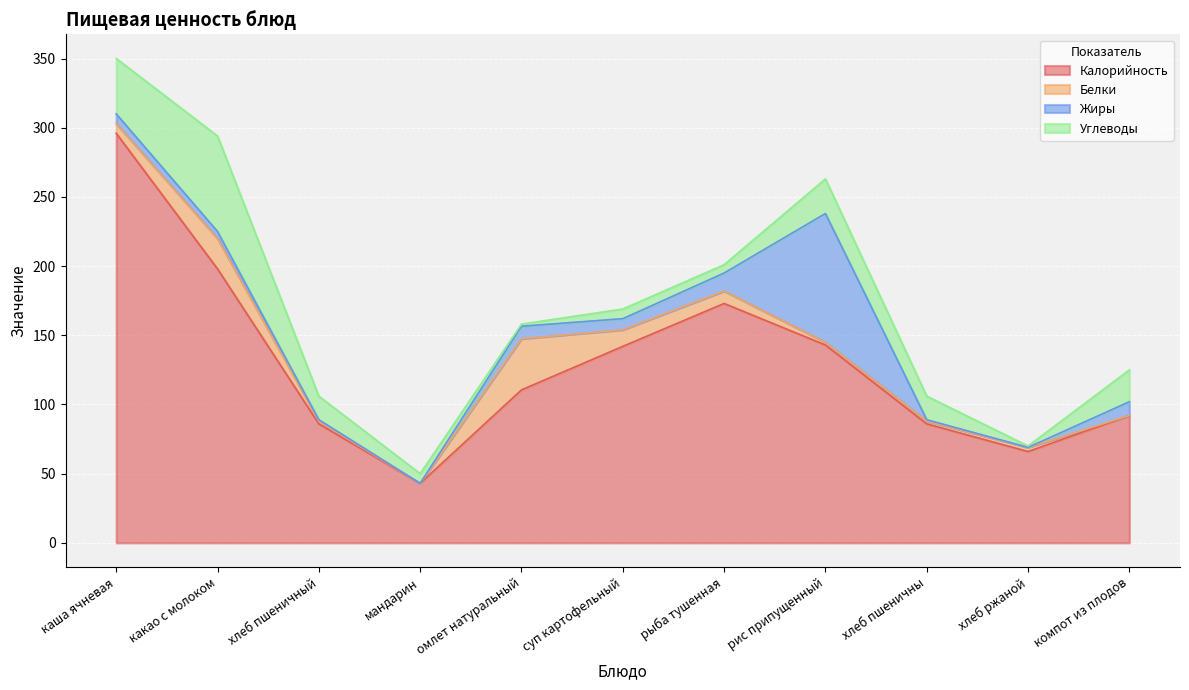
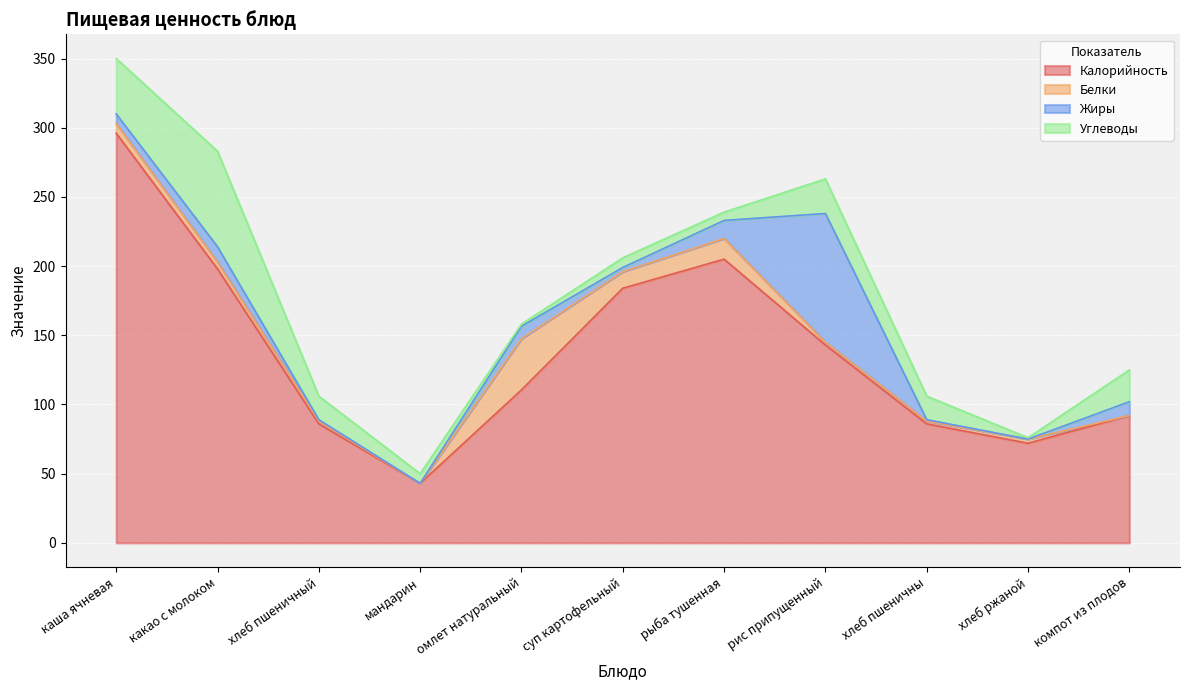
Белки, какао с молоком: 22 -> 5
Жиры, какао с молоком: 5 -> 11
Калорийность, суп картофельный: 142 -> 184
Жиры, суп картофельный: 8 -> 3
Калорийность, рыба тушенная: 173 -> 205
Белки, рыба тушенная: 9 -> 15
Калорийность, хлеб ржаной: 66 -> 72
